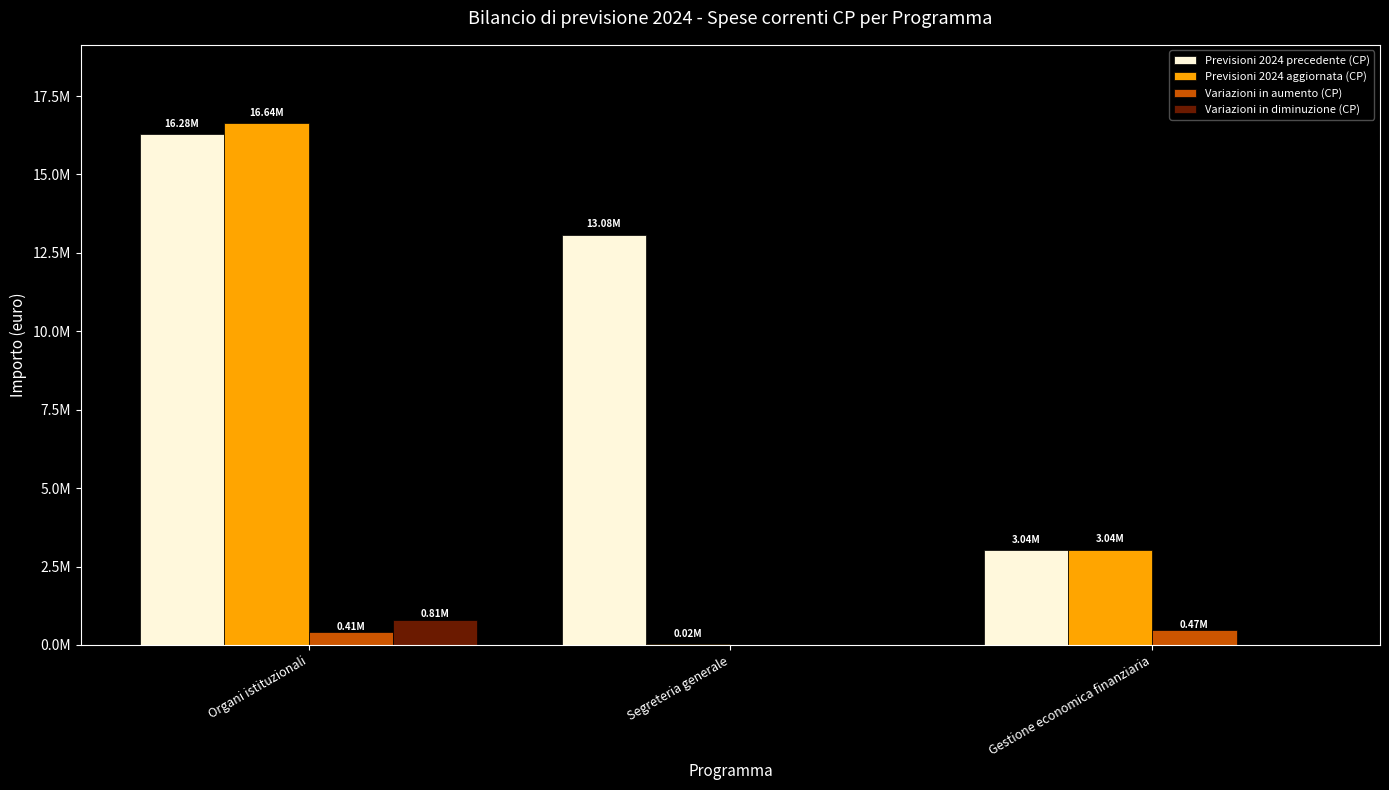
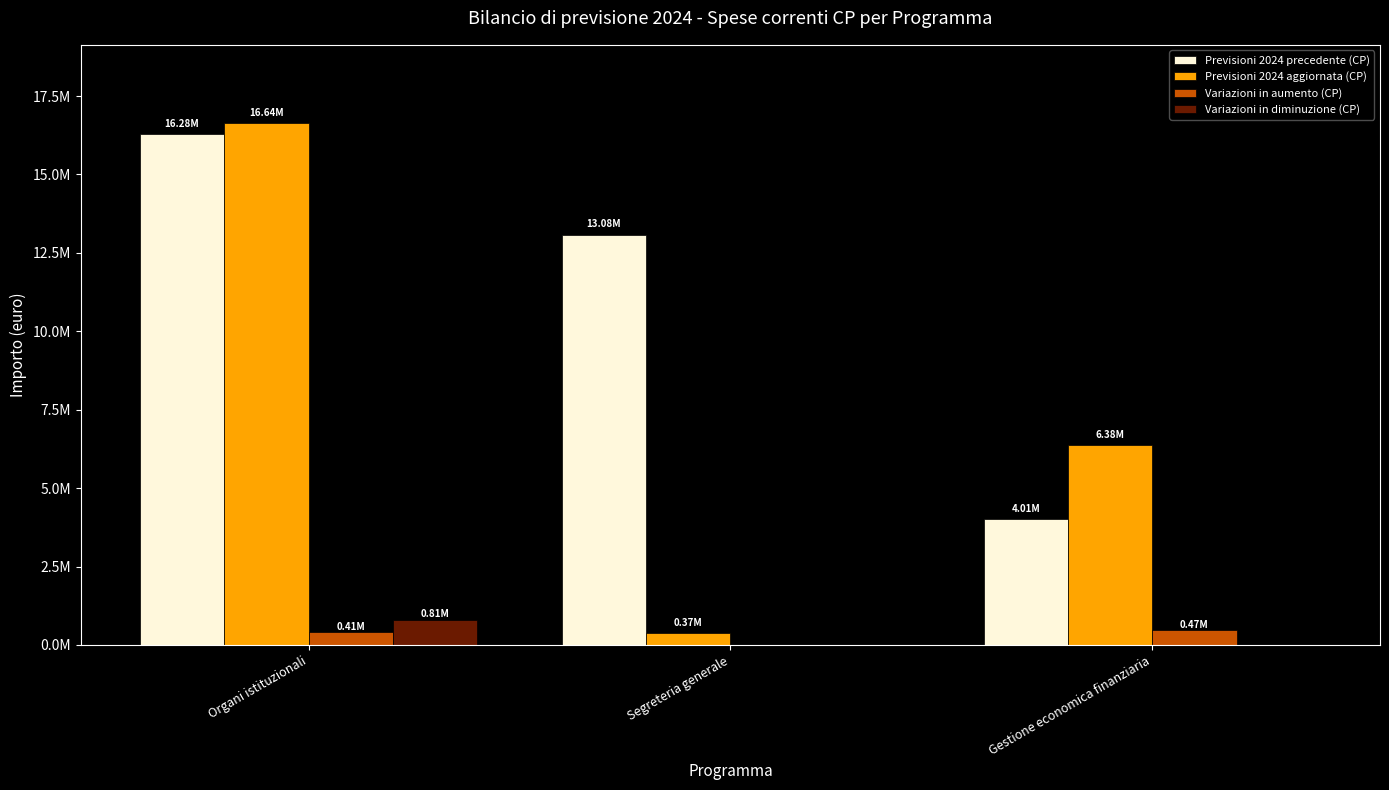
Previsioni 2024 aggiornata (CP), Segreteria generale: 0.02M -> 0.37M
Previsioni 2024 precedente (CP), Gestione economica finanziaria: 3.04M -> 4.01M
Previsioni 2024 aggiornata (CP), Gestione economica finanziaria: 3.04M -> 6.38M
